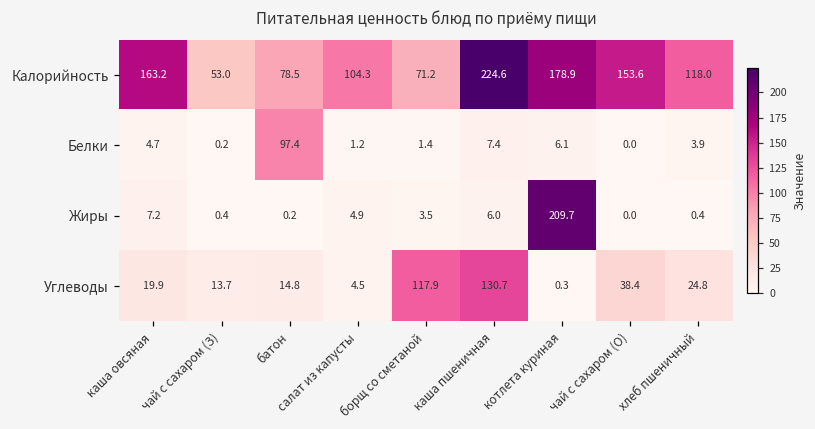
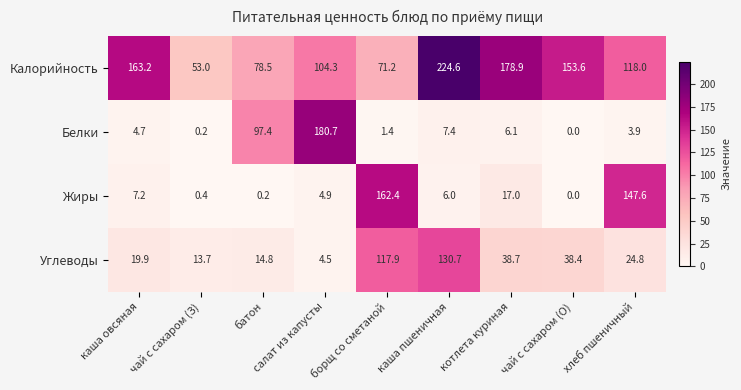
Белки, салат из капусты: 1.2 -> 180.7
Жиры, борщ со сметаной: 3.5 -> 162.4
Жиры, котлета куриная: 209.7 -> 17.0
Жиры, хлеб пшеничный: 0.4 -> 147.6
Углеводы, котлета куриная: 0.3 -> 38.7
